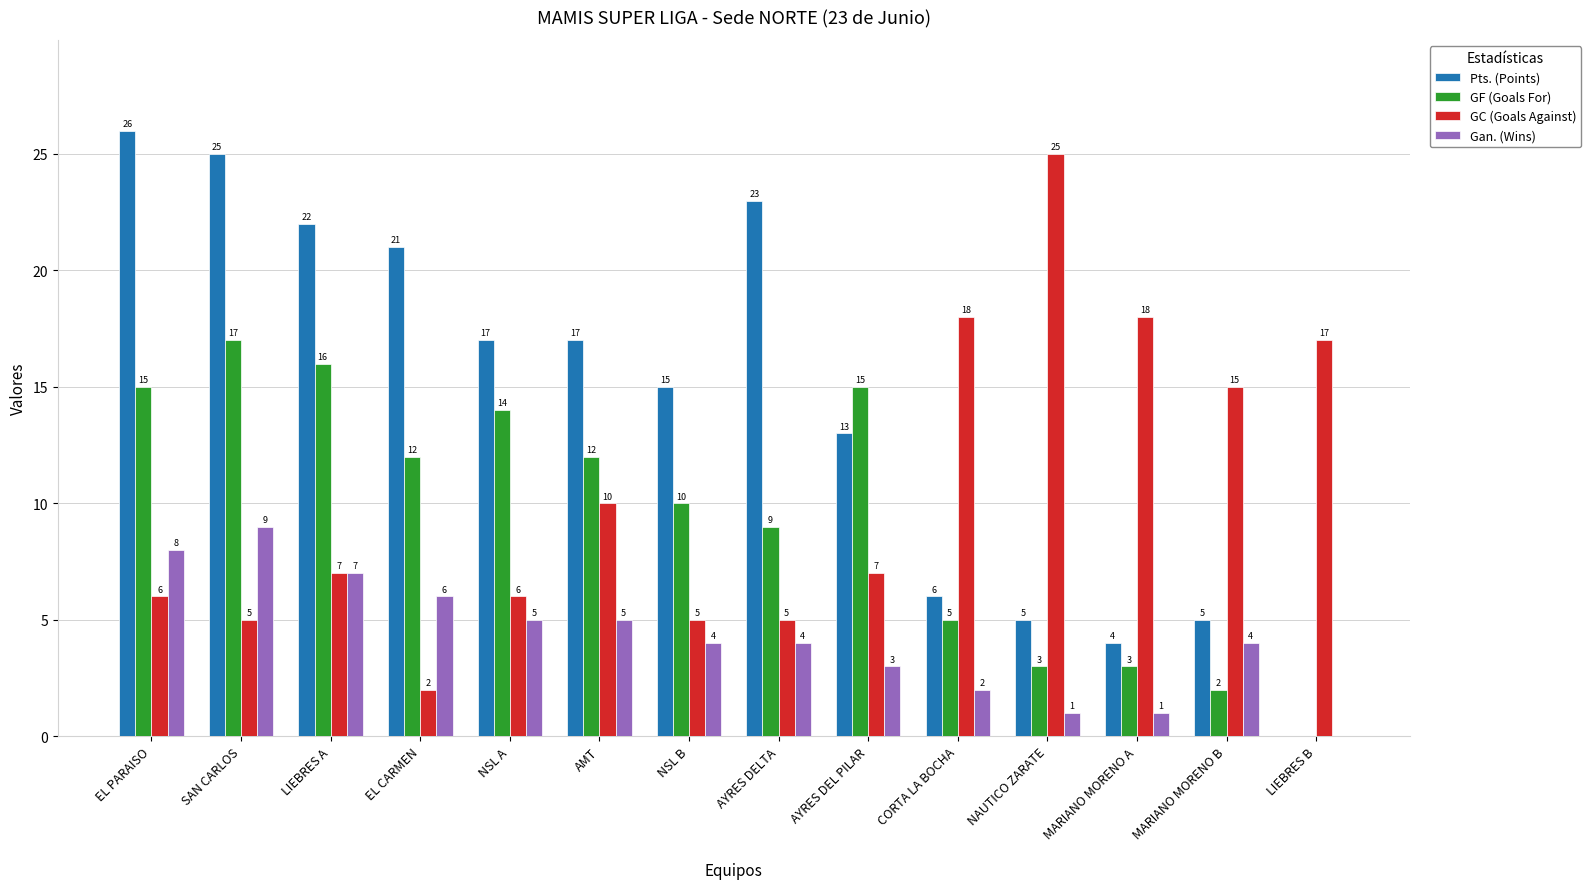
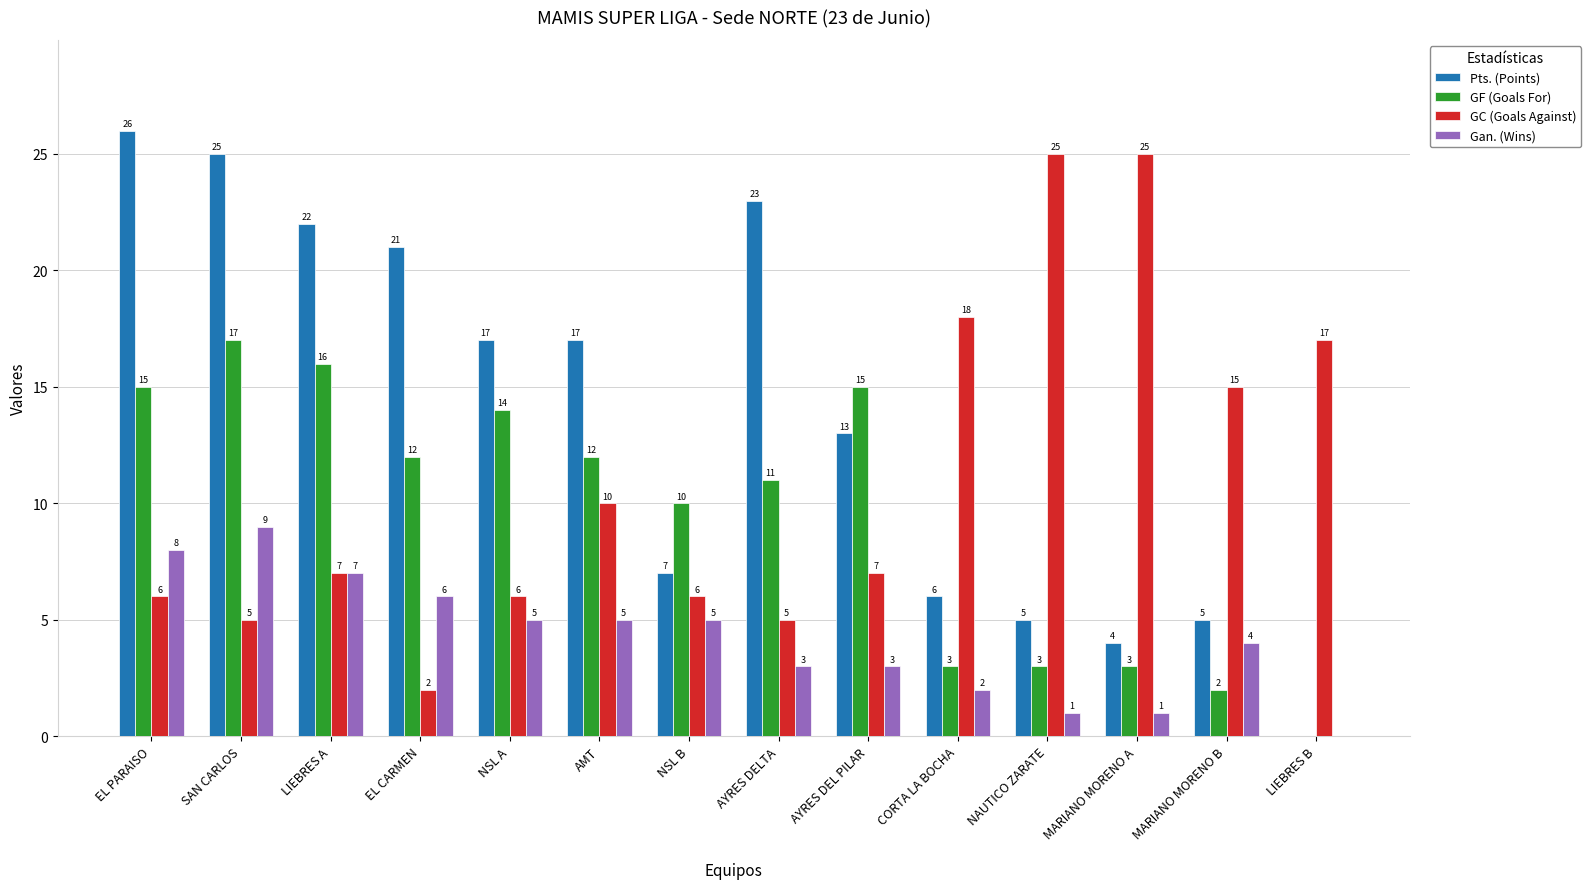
Pts. (Points), NSL B: 15 -> 7
GC (Goals Against), NSL B: 5 -> 6
Gan. (Wins), NSL B: 4 -> 5
GF (Goals For), AYRES DELTA: 9 -> 11
Gan. (Wins), AYRES DELTA: 4 -> 3
GF (Goals For), CORTA LA BOCHA: 5 -> 3
GC (Goals Against), MARIANO MORENO A: 18 -> 25
